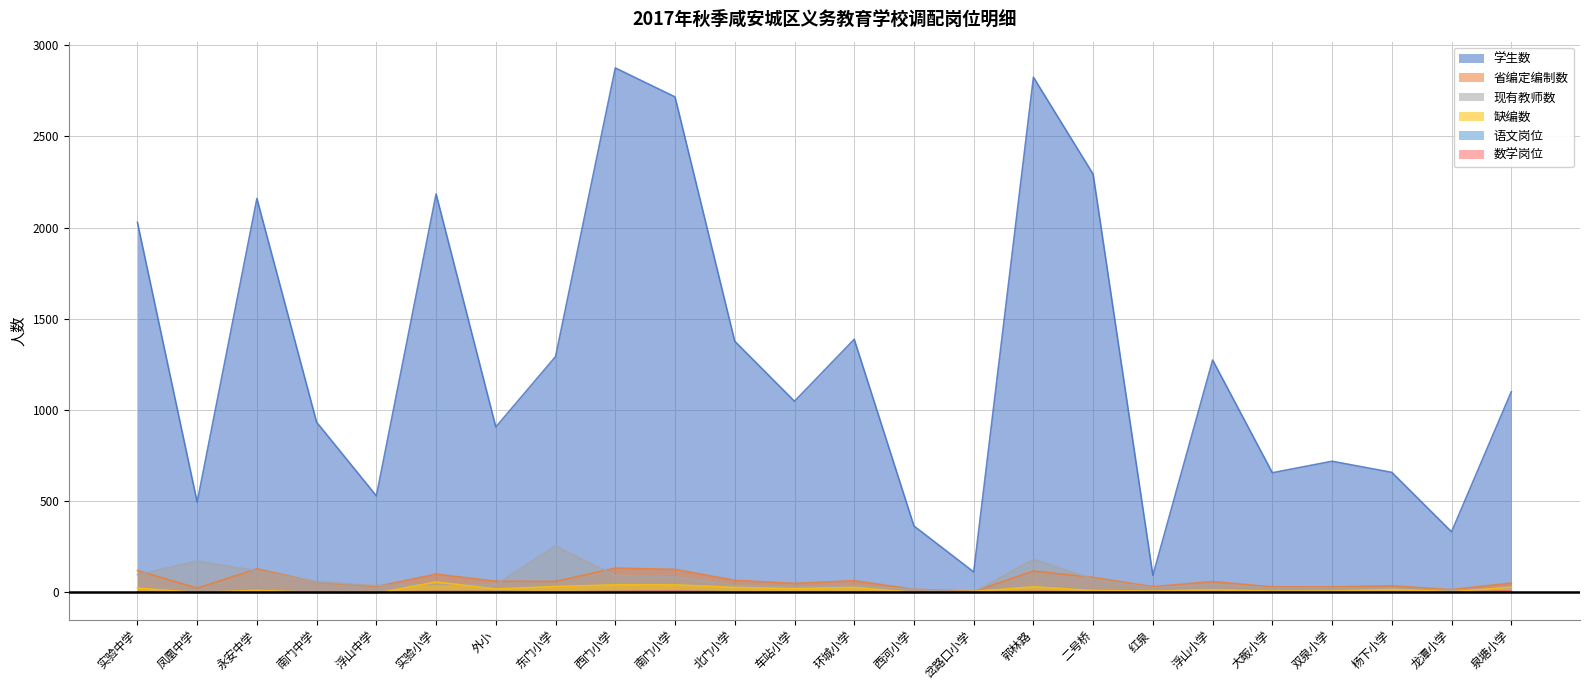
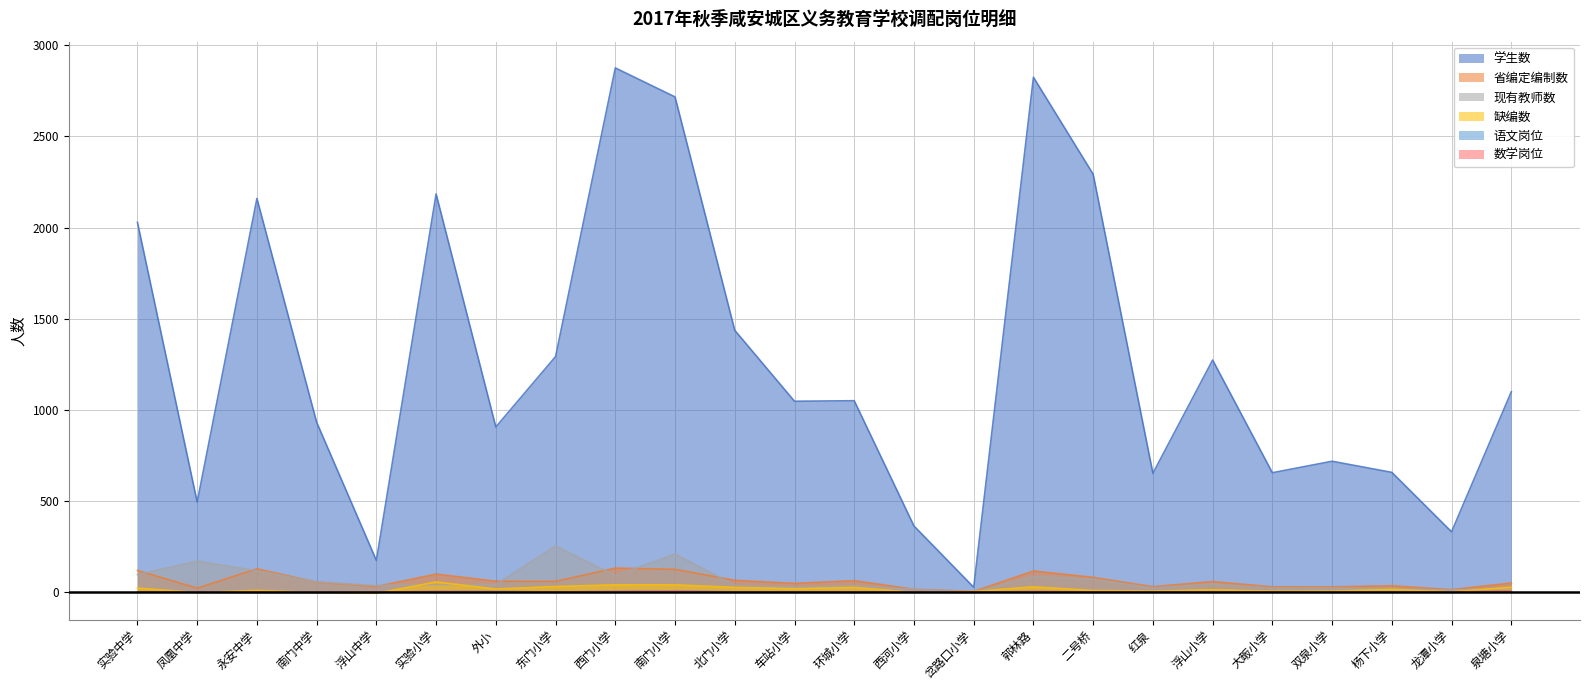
学生数, 浮山中学: 530 -> 180
现有教师数, 南门小学: 90 -> 210
学生数, 北门小学: 1380 -> 1440
学生数, 环城小学: 1390 -> 1050
学生数, 岔路口小学: 110 -> 30
现有教师数, 郭林路: 180 -> 90
学生数, 红泉: 90 -> 650
